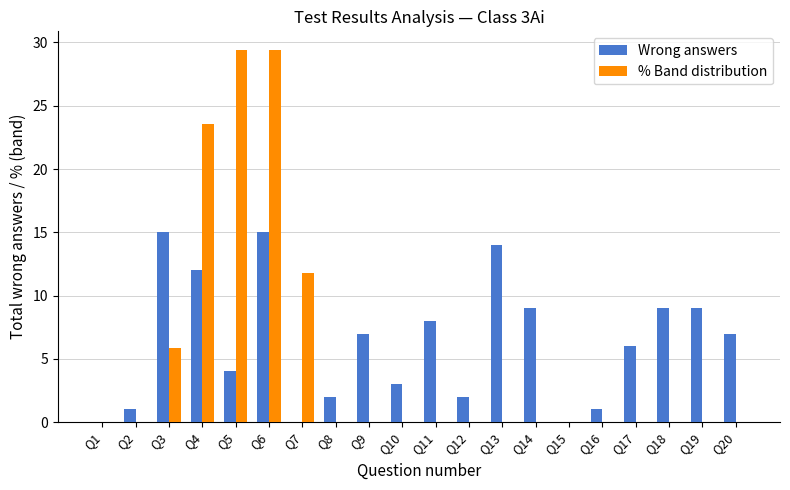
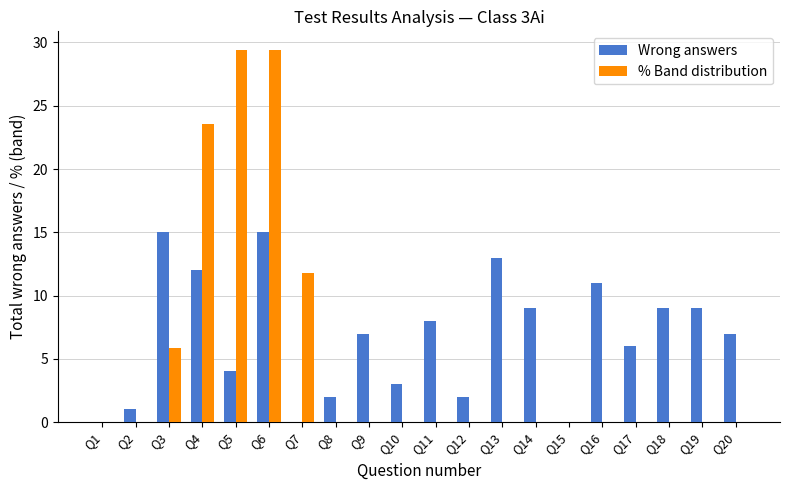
Wrong answers, Q13: 14 -> 13
Wrong answers, Q16: 1 -> 11
